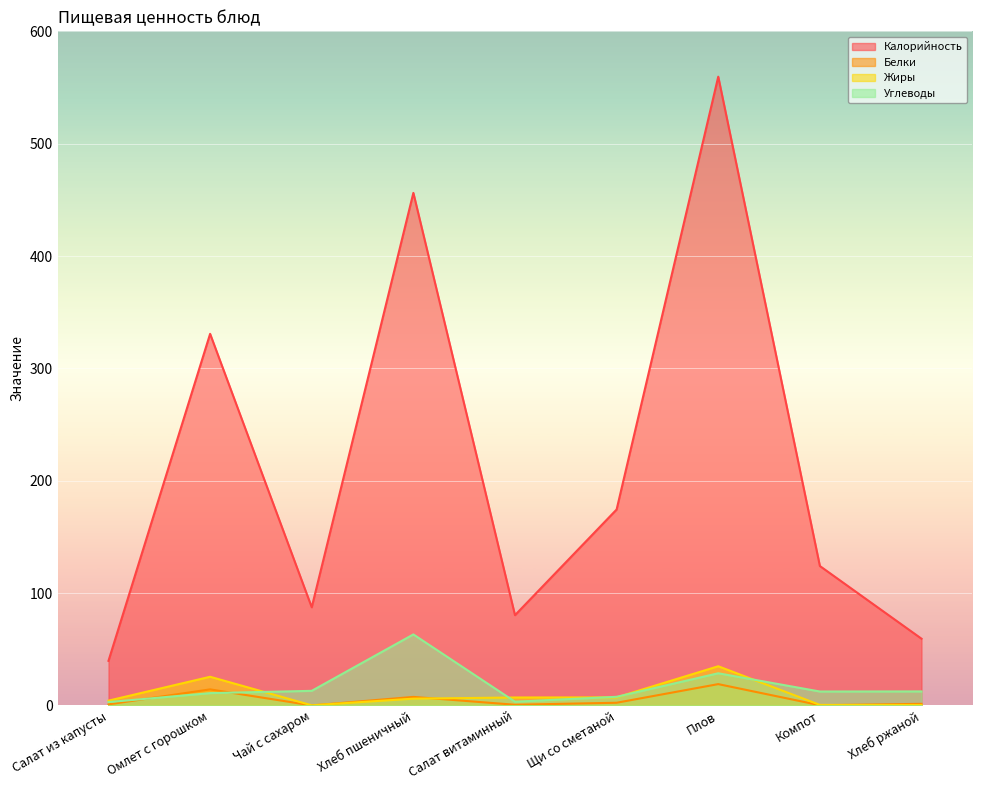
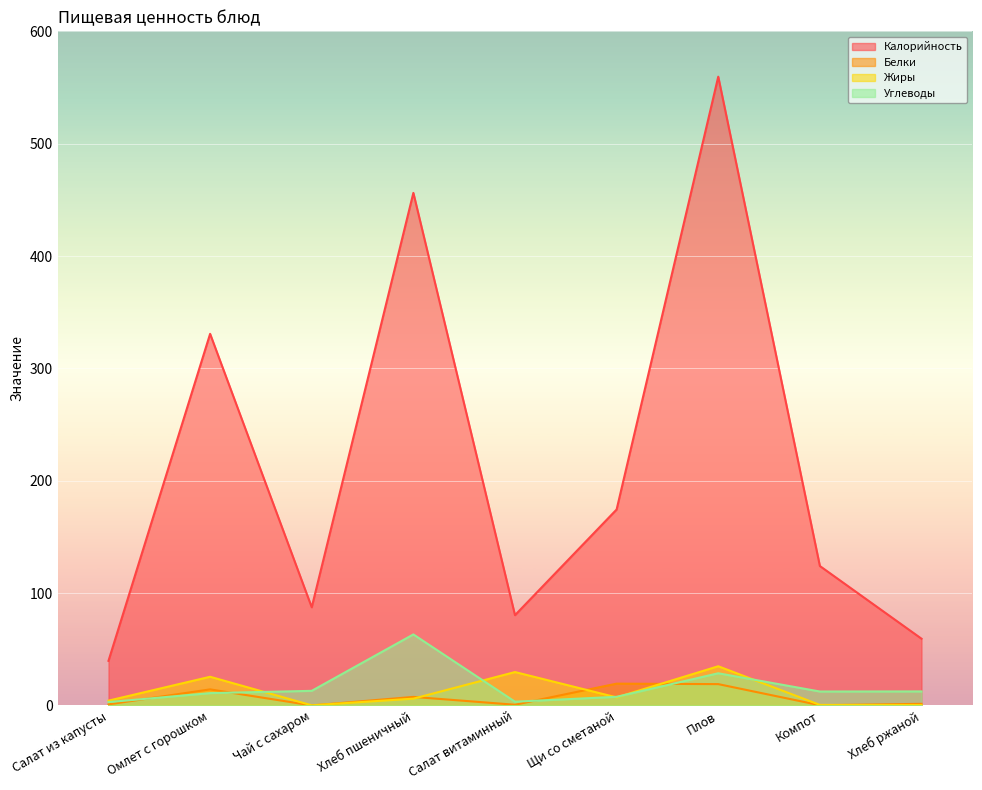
Жиры, Салат витаминный: 7 -> 30
Белки, Щи со сметаной: 2 -> 19
